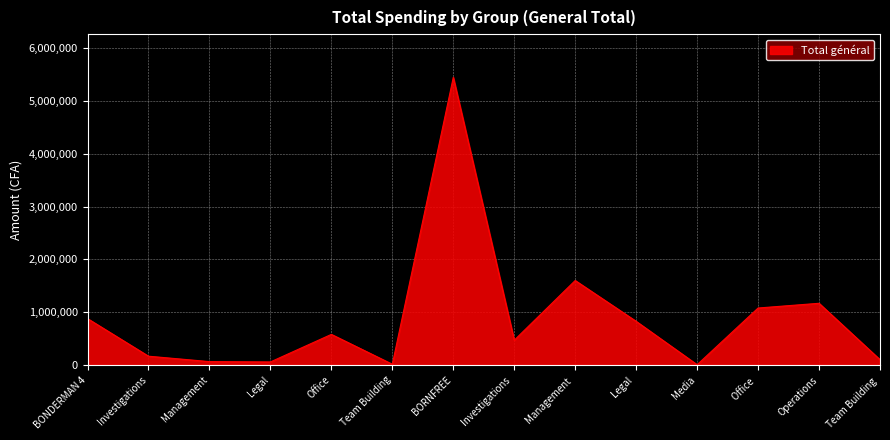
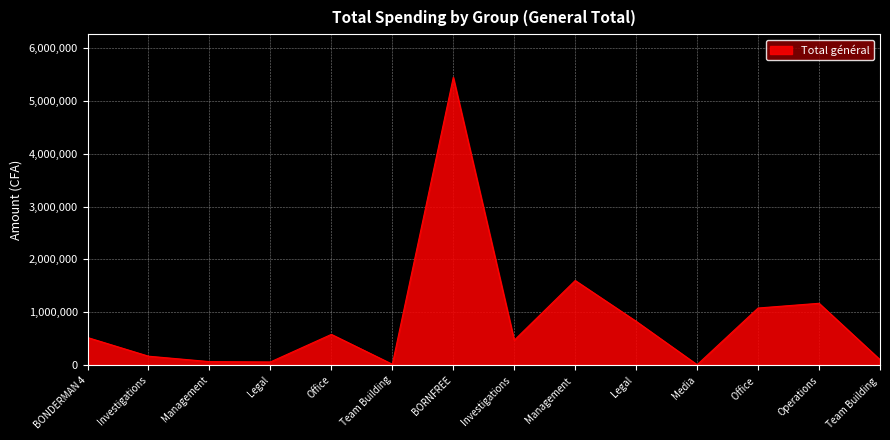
BONDERMAN 4: 900,000 -> 500,000
